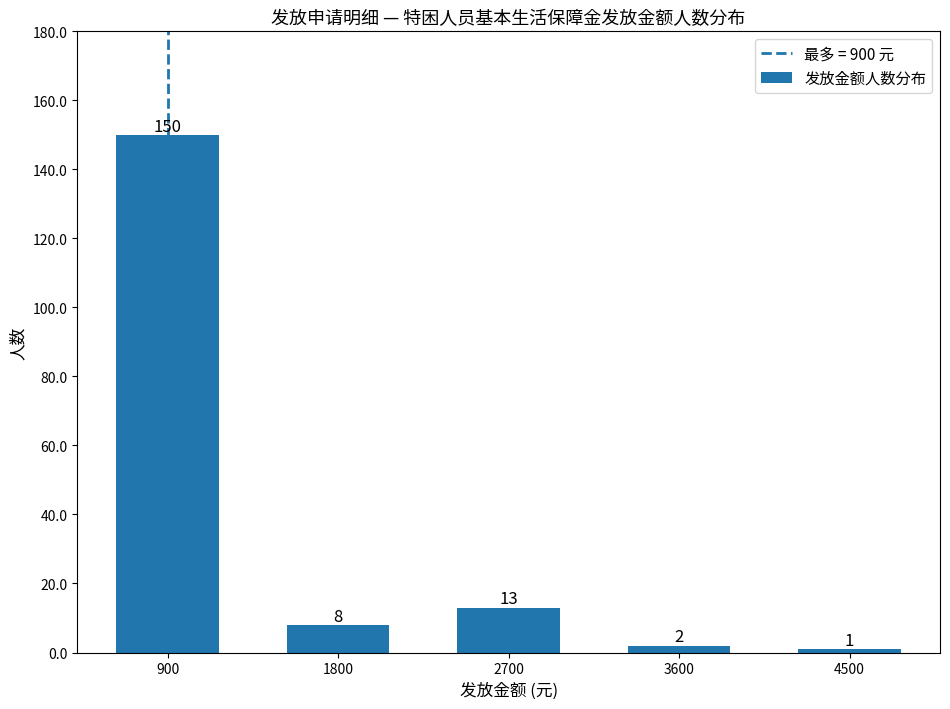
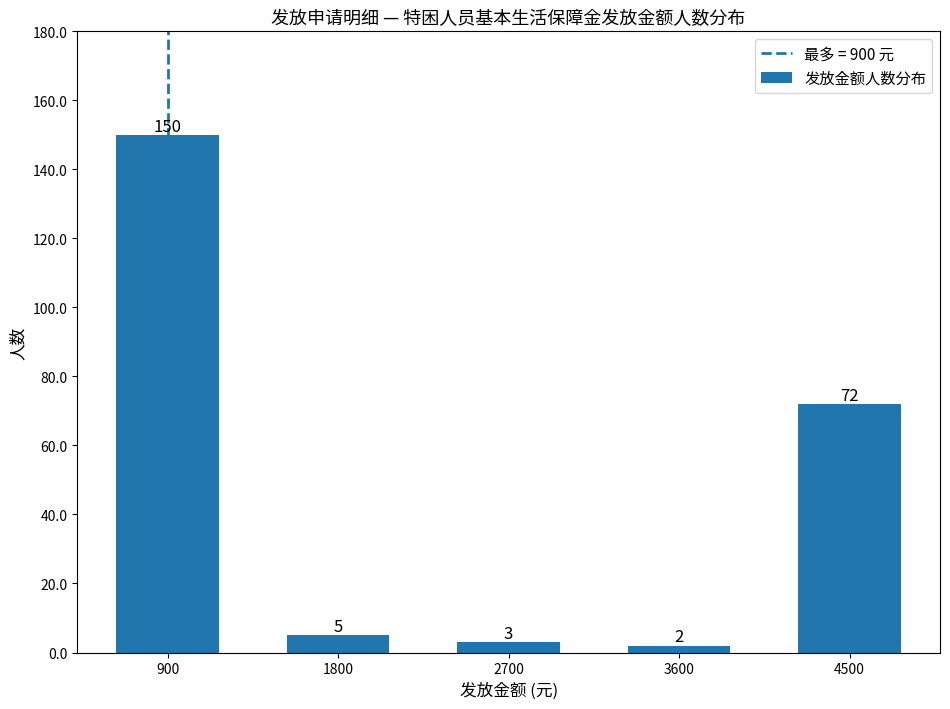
1800: 8 -> 5
2700: 13 -> 3
4500: 1 -> 72
